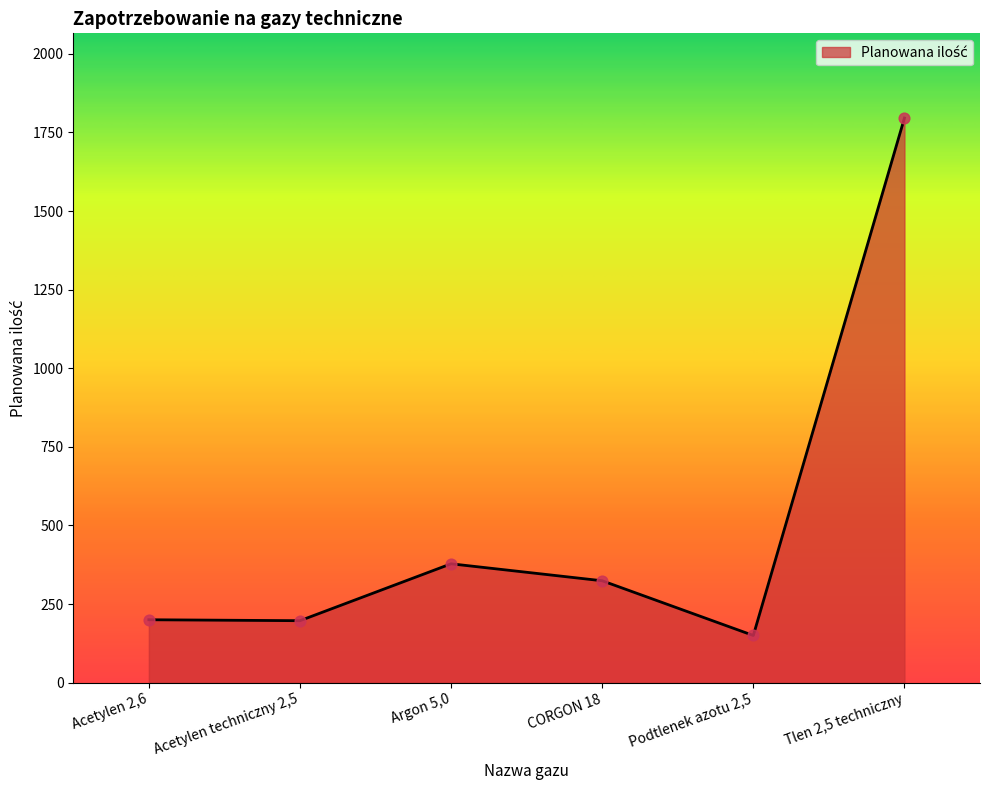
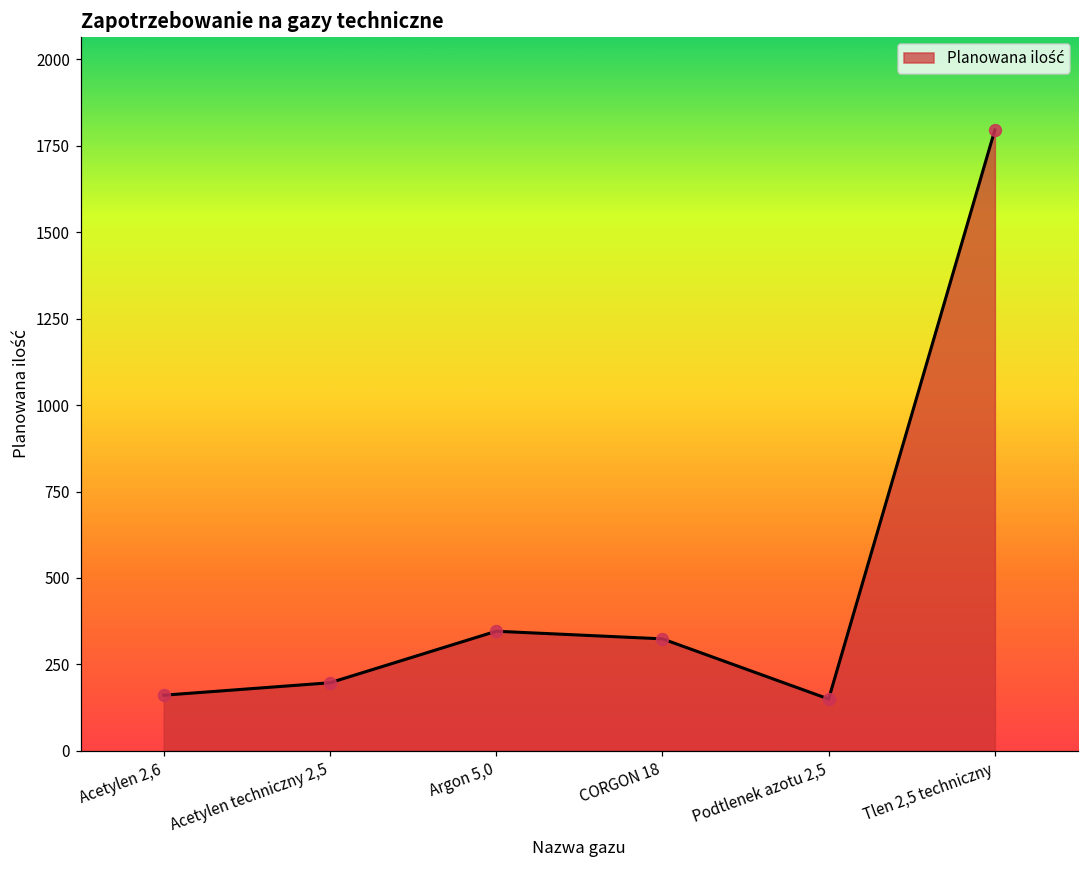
Acetylen 2,6: 200 -> 160
Argon 5,0: 380 -> 350
